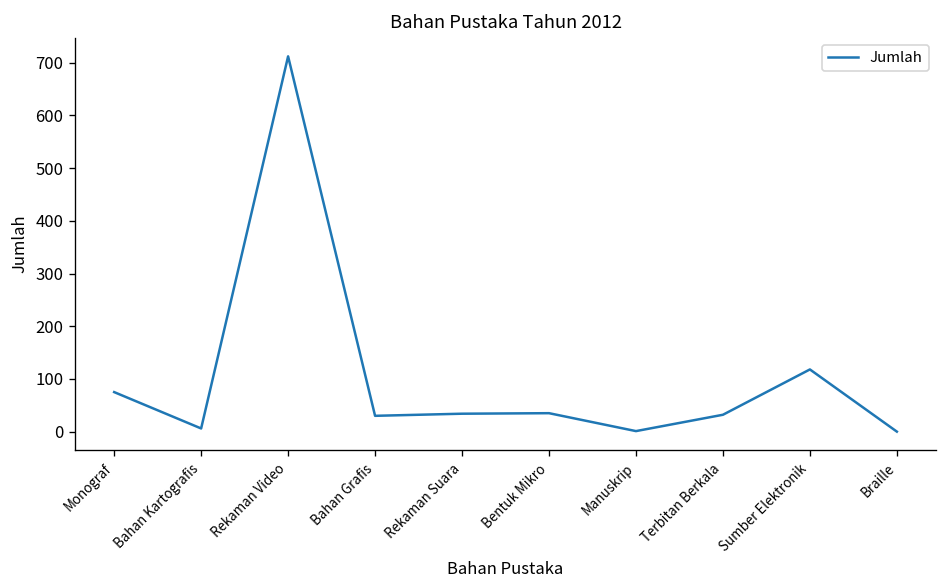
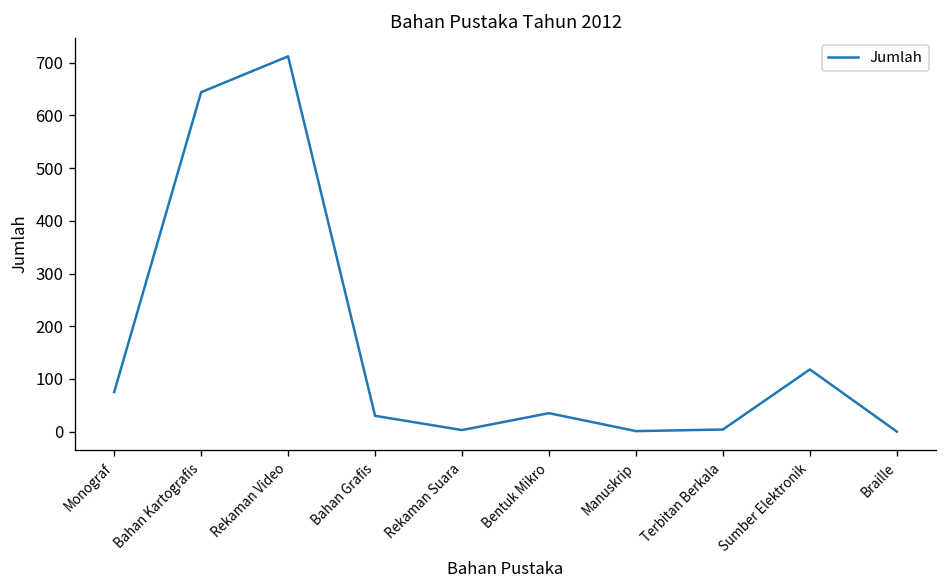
Bahan Kartografis: 10 -> 640
Rekaman Suara: 30 -> 0
Terbitan Berkala: 30 -> 0
